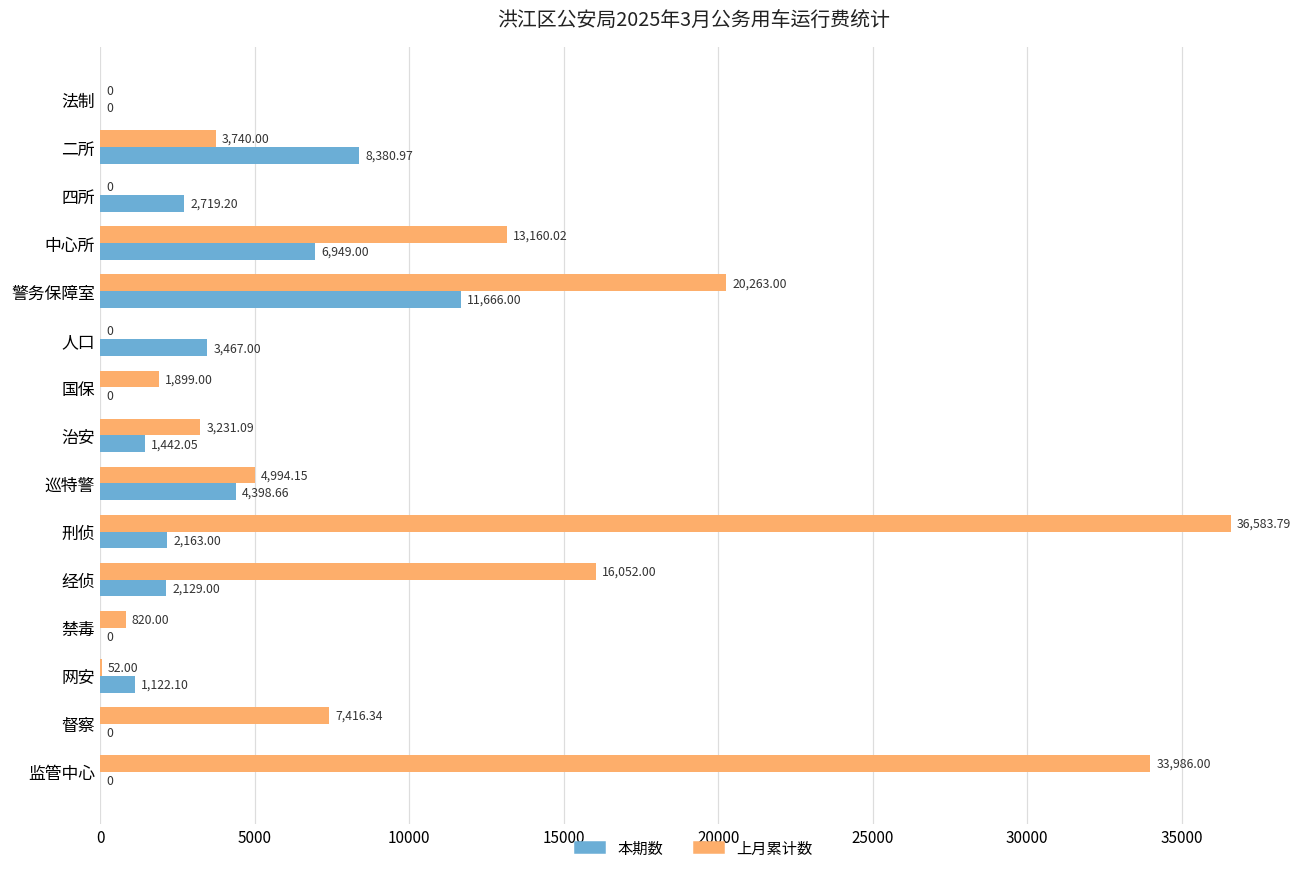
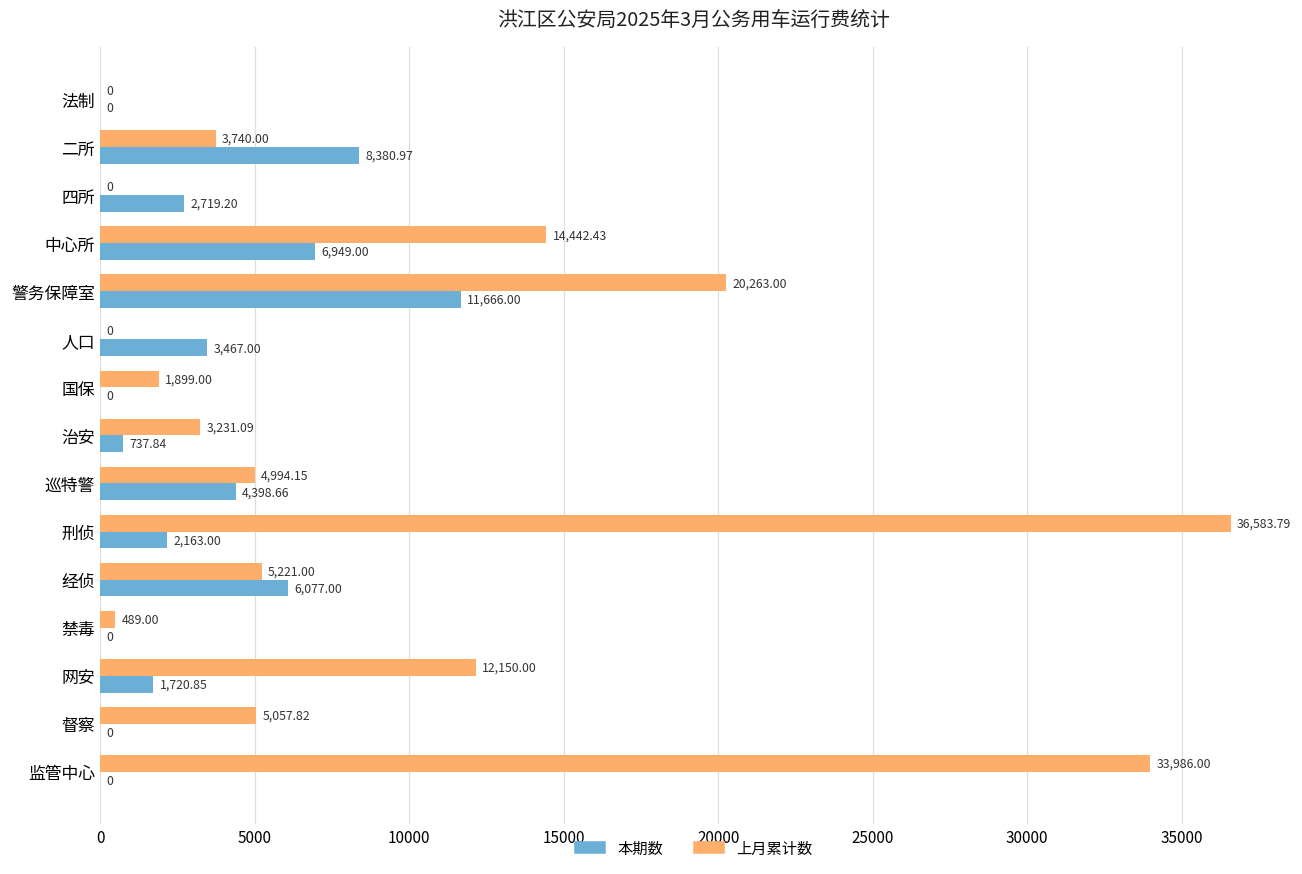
上月累计数, 中心所: 13,160.02 -> 14,442.43
本期数, 治安: 1,442.05 -> 737.84
上月累计数, 经侦: 16,052.00 -> 5,221.00
本期数, 经侦: 2,129.00 -> 6,077.00
上月累计数, 禁毒: 820.00 -> 489.00
上月累计数, 网安: 52.00 -> 12,150.00
本期数, 网安: 1,122.10 -> 1,720.85
上月累计数, 督察: 7,416.34 -> 5,057.82
